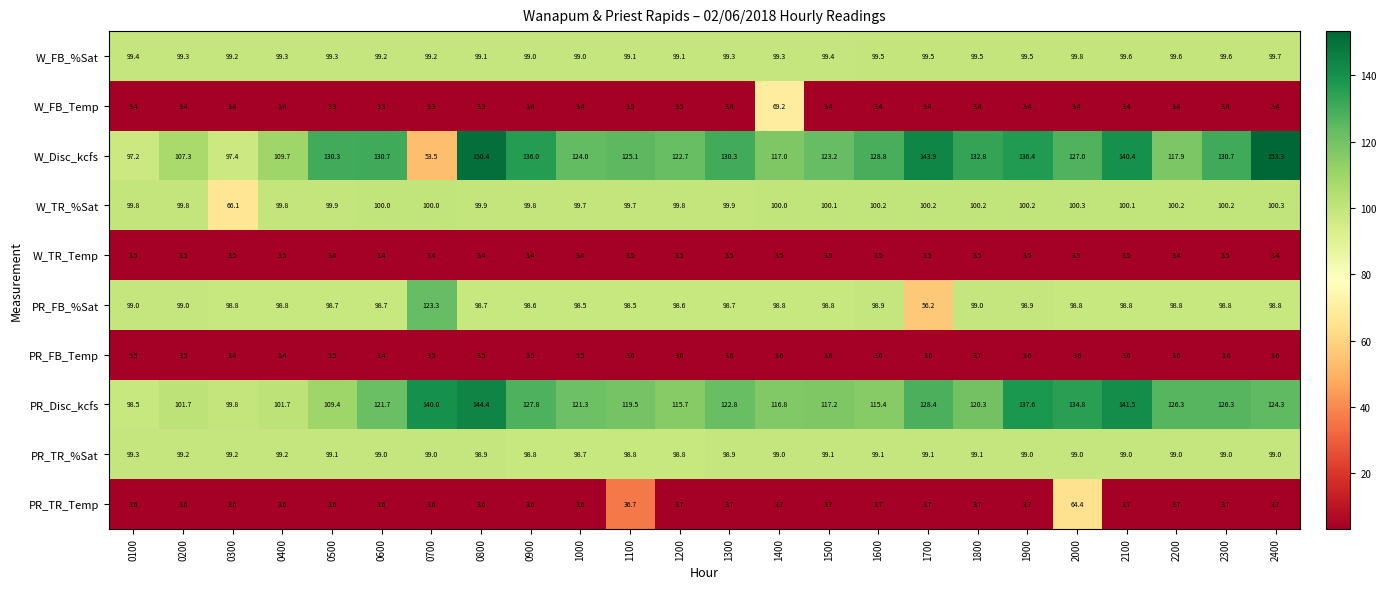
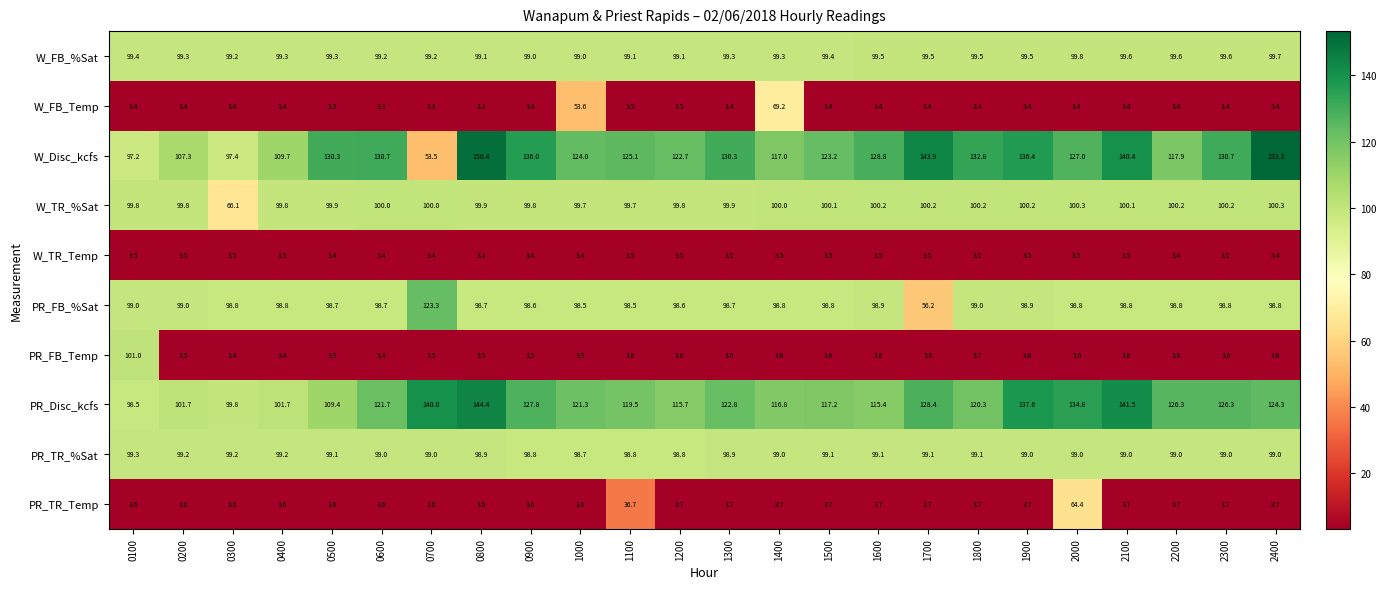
W_FB_Temp, 1000: 3.4 -> 53.6
PR_FB_Temp, 0100: 3.5 -> 101.0
